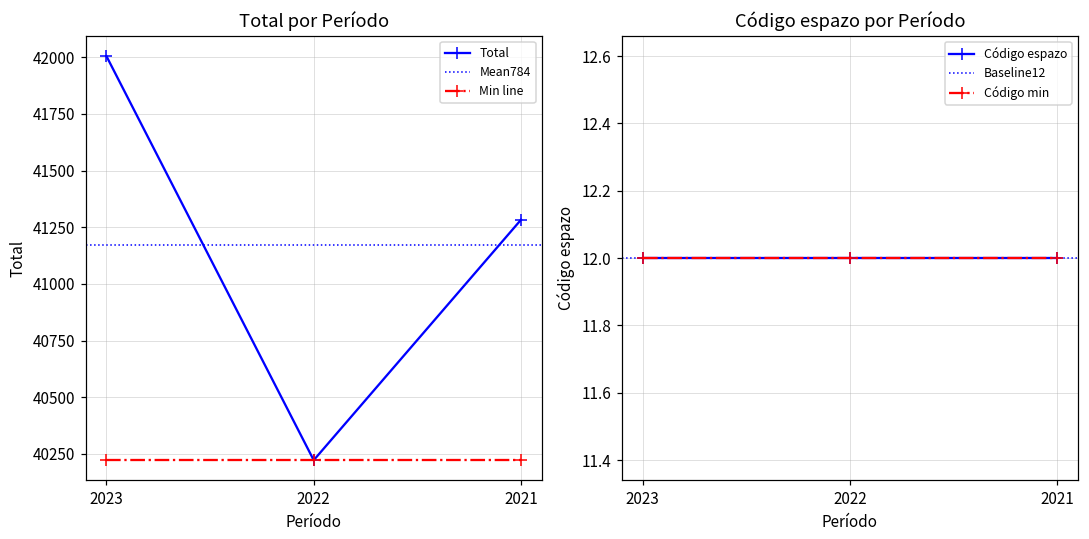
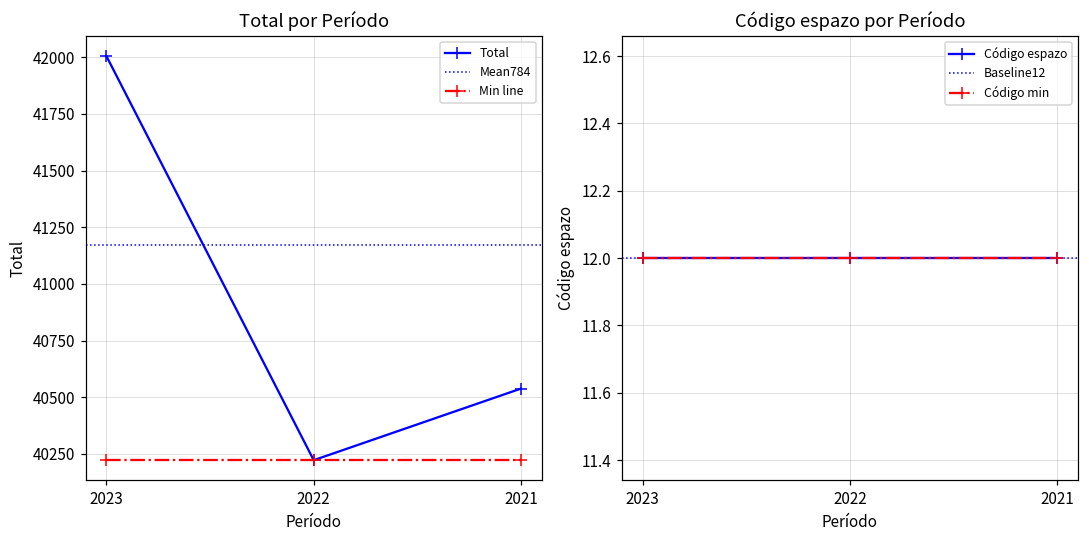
Total por Período, Total, 2021: 41280 -> 40540
